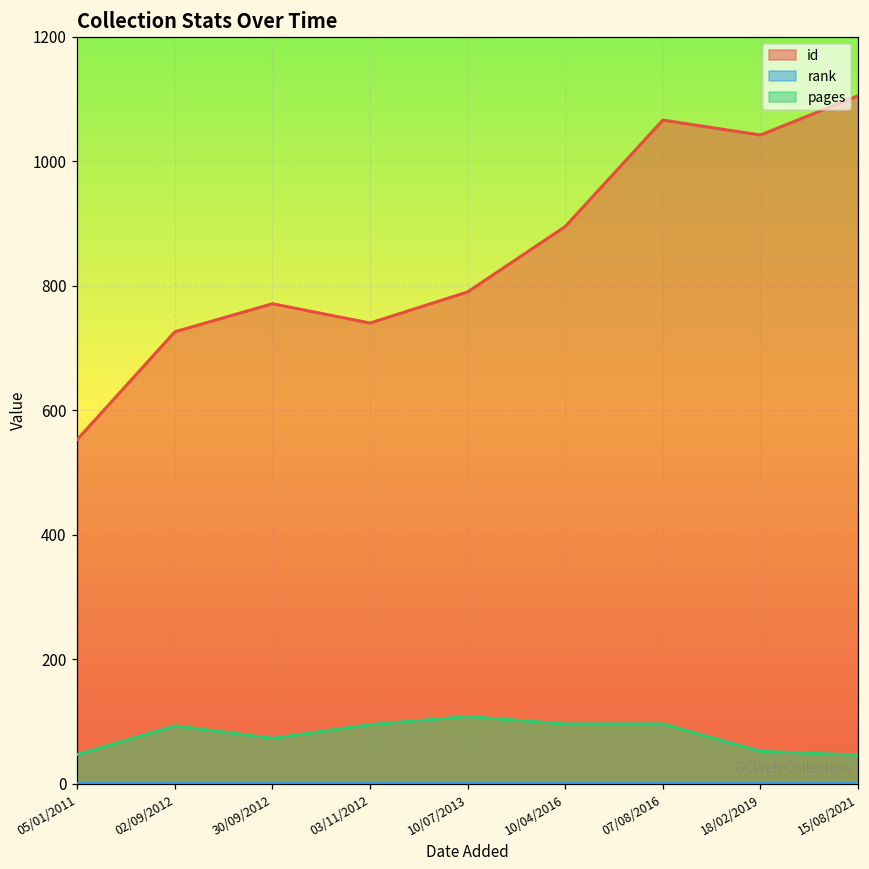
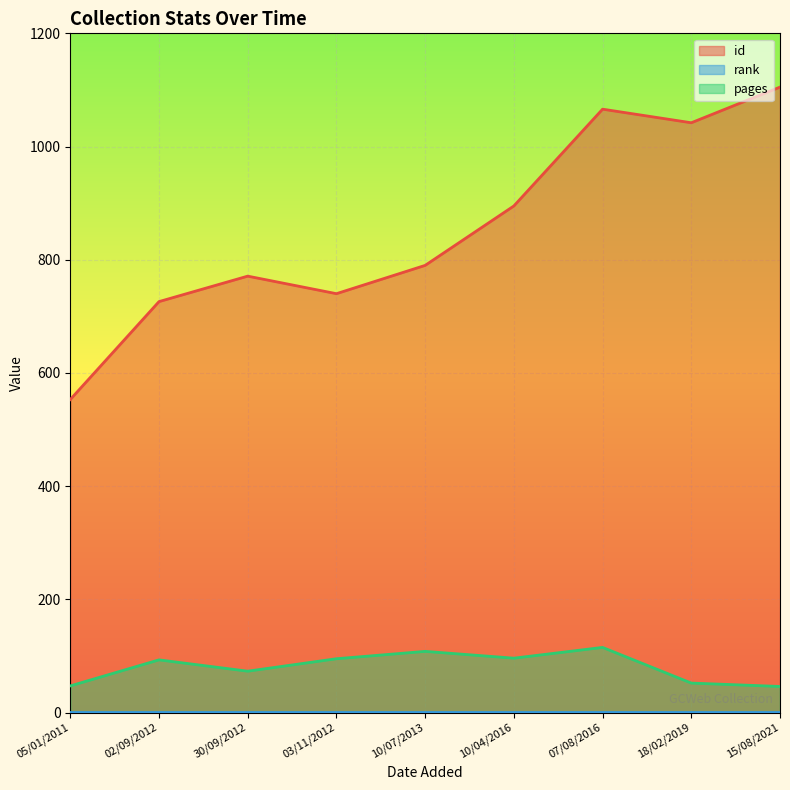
pages, 07/08/2016: 100 -> 120
